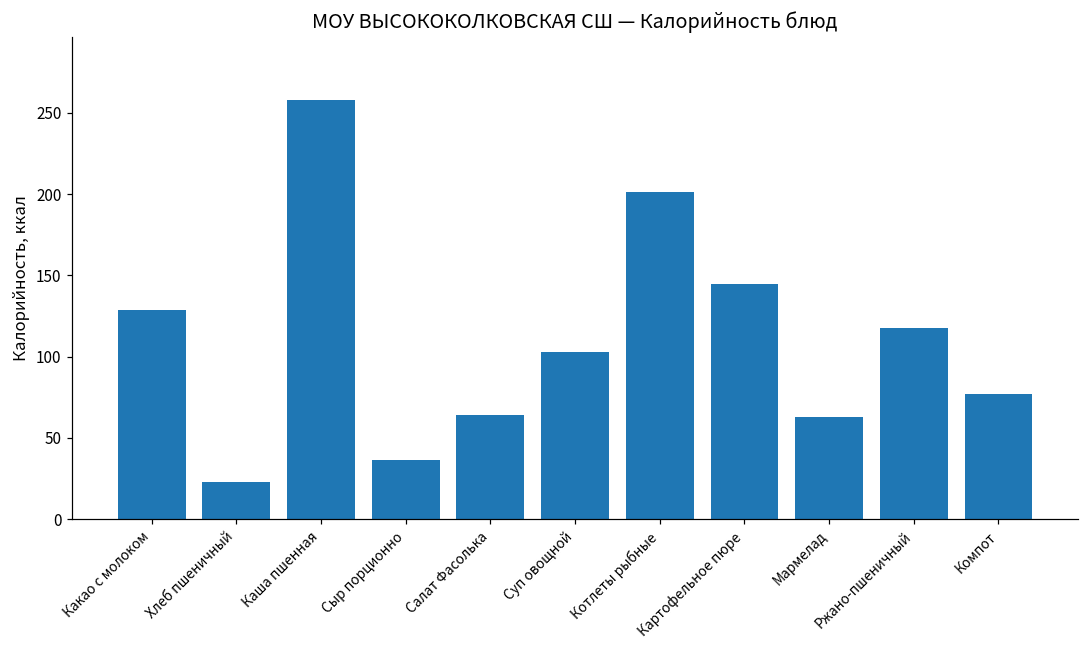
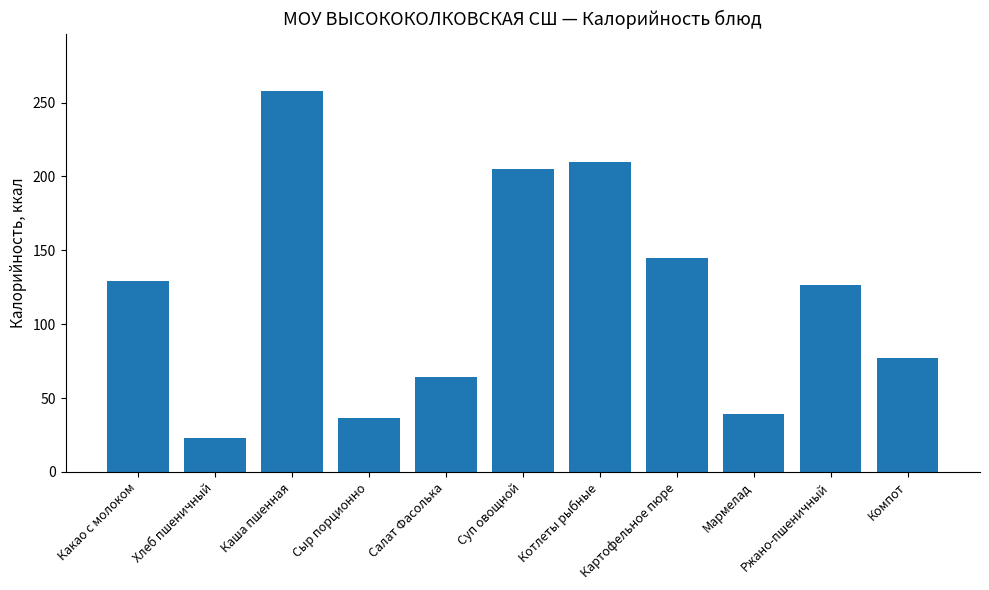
Суп овощной: 103 -> 205
Котлеты рыбные: 201 -> 210
Мармелад: 63 -> 39
Ржано-пшеничный: 118 -> 127
